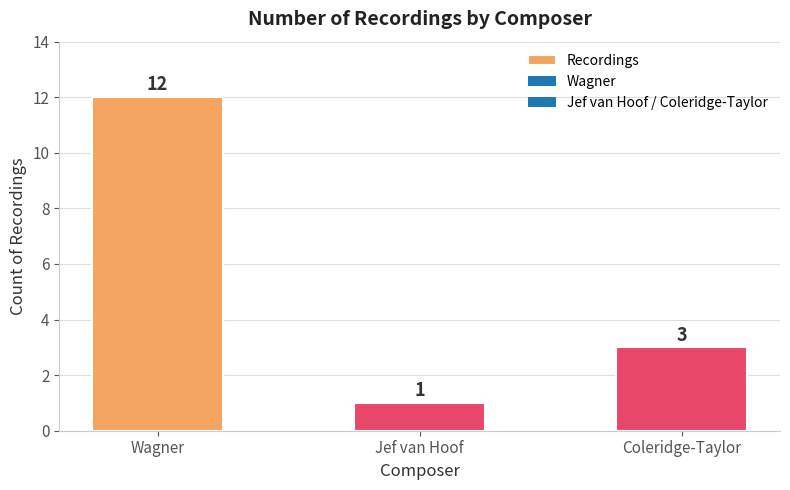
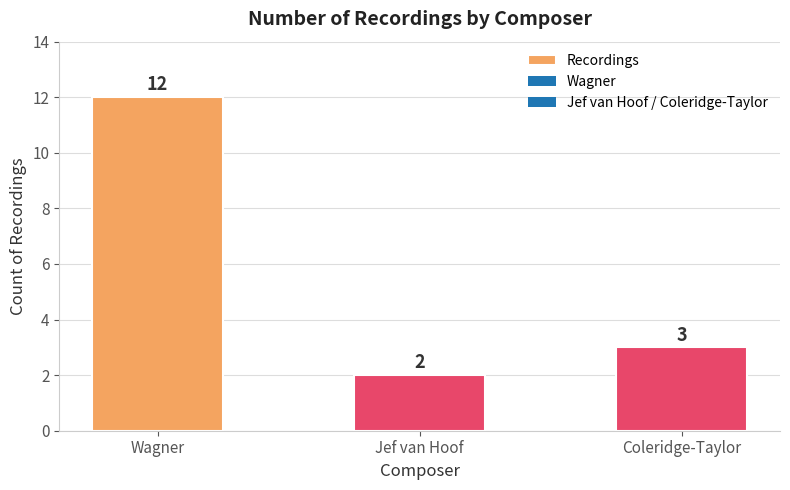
Jef van Hoof: 1 -> 2
